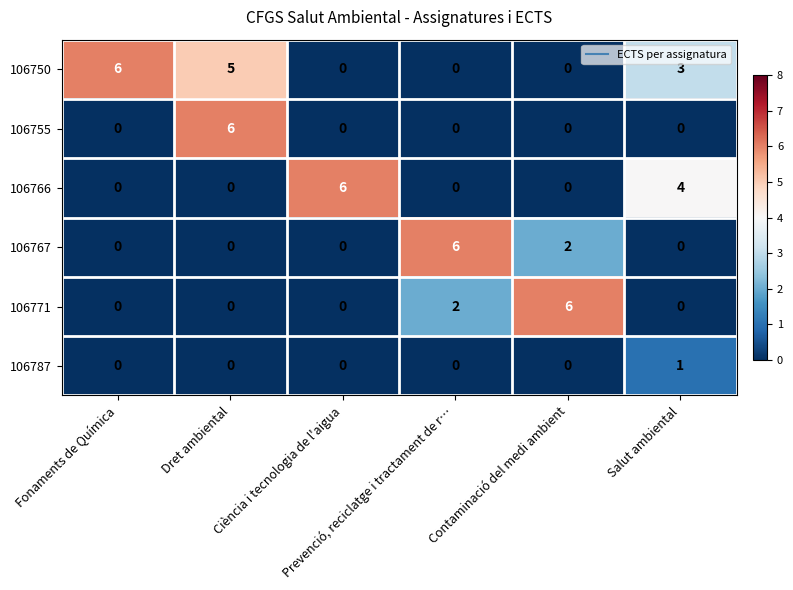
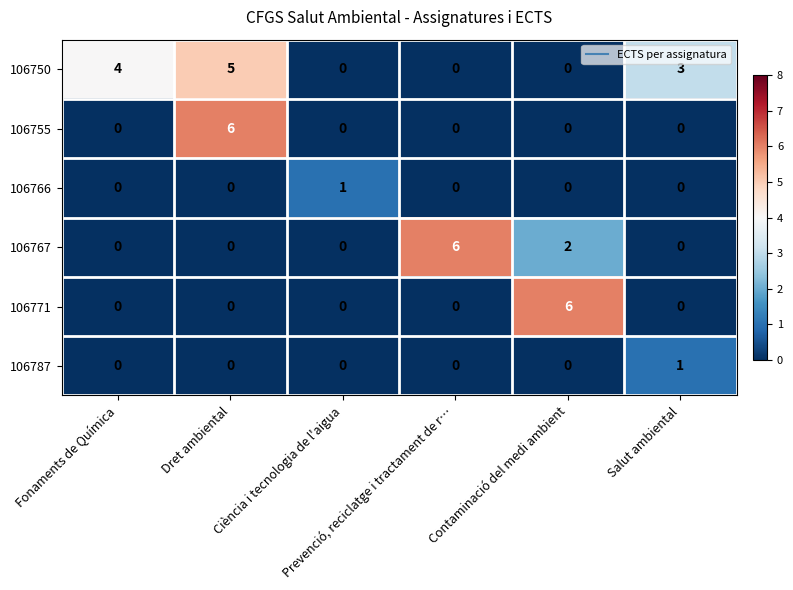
106750, Fonaments de Química: 6 -> 4
106766, Ciència i tecnologia de l'aigua: 6 -> 1
106766, Salut ambiental: 4 -> 0
106771, Prevenció, reciclatge i tractament de r…: 2 -> 0
